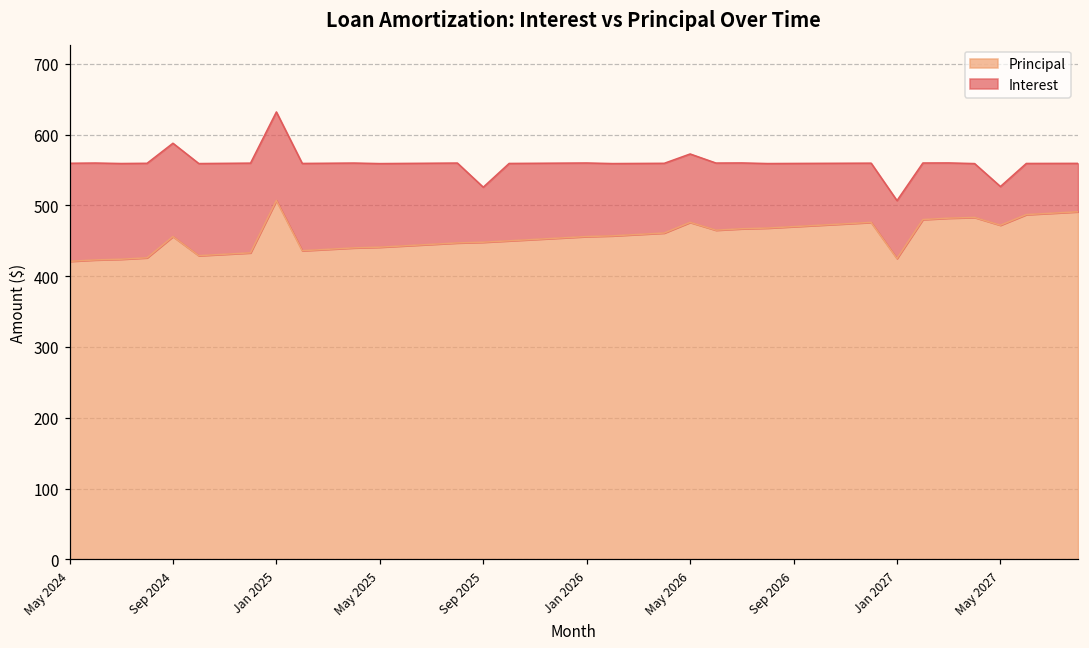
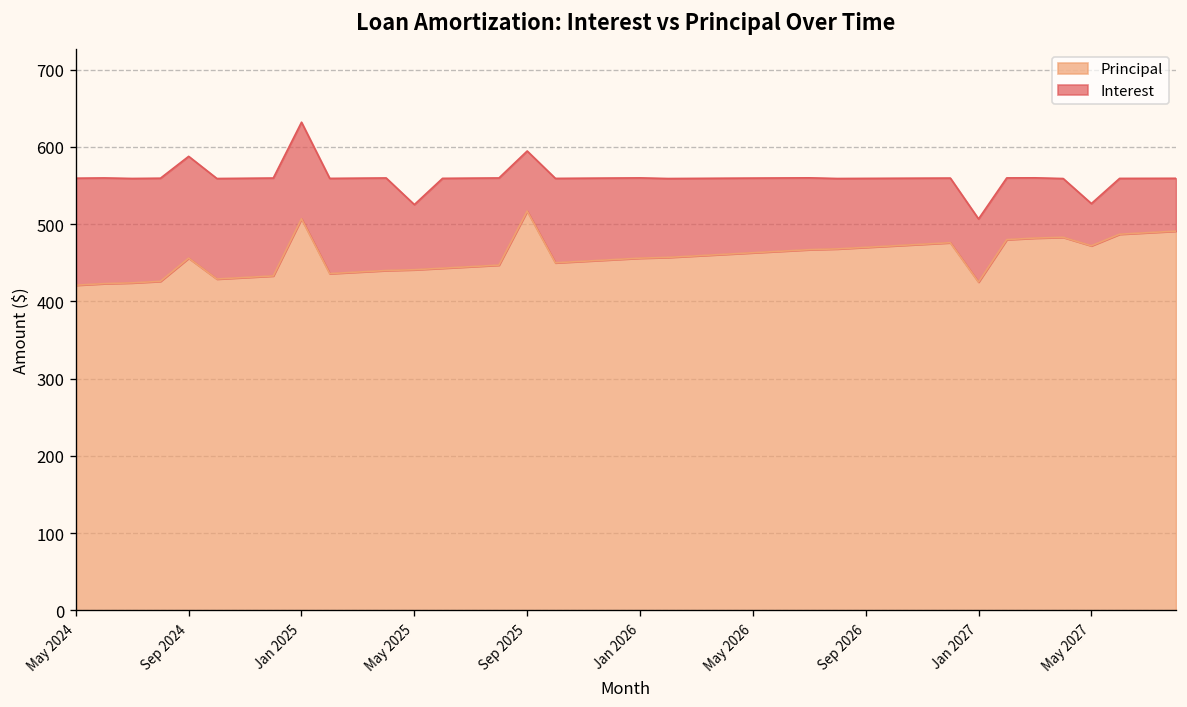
Interest, May 2025: 120 -> 80
Principal, Sep 2025: 450 -> 520
Principal, May 2026: 480 -> 460
